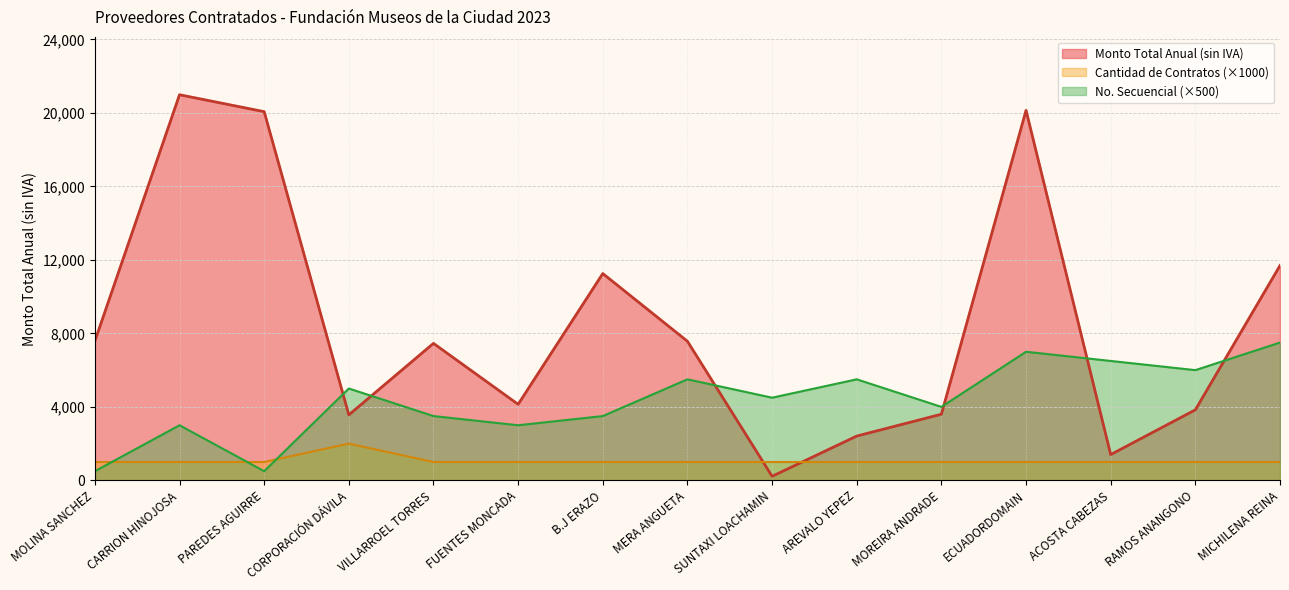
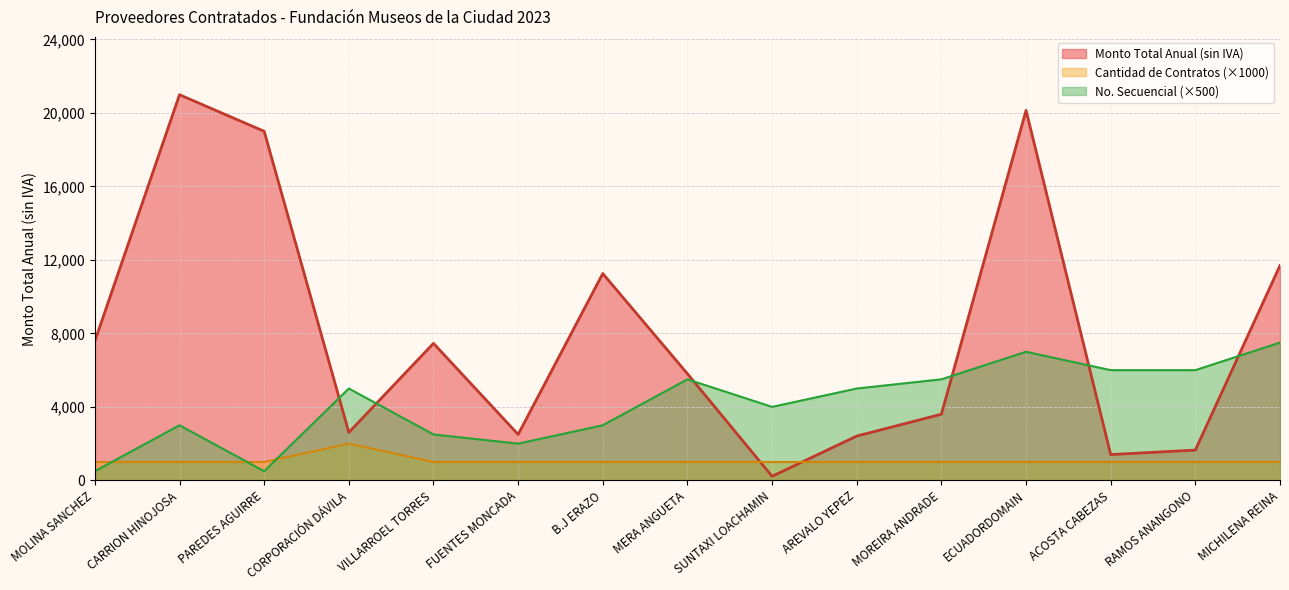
Monto Total Anual (sin IVA), PAREDES AGUIRRE: 20,100 -> 19,000
Monto Total Anual (sin IVA), CORPORACIÓN DÁVILA: 3,600 -> 2,600
No. Secuencial (×500), VILLARROEL TORRES: 3,500 -> 2,500
Monto Total Anual (sin IVA), FUENTES MONCADA: 4,100 -> 2,500
No. Secuencial (×500), FUENTES MONCADA: 3,000 -> 2,000
No. Secuencial (×500), B.J ERAZO: 3,500 -> 3,000
Monto Total Anual (sin IVA), MERA ANGUETA: 7,600 -> 5,800
No. Secuencial (×500), SUNTAXI LOACHAMIN: 4,500 -> 4,000
No. Secuencial (×500), AREVALO YEPEZ: 5,500 -> 5,000
No. Secuencial (×500), MOREIRA ANDRADE: 4,000 -> 5,500
No. Secuencial (×500), ACOSTA CABEZAS: 6,500 -> 6,000
Monto Total Anual (sin IVA), RAMOS ANANGONO: 3,800 -> 1,600
